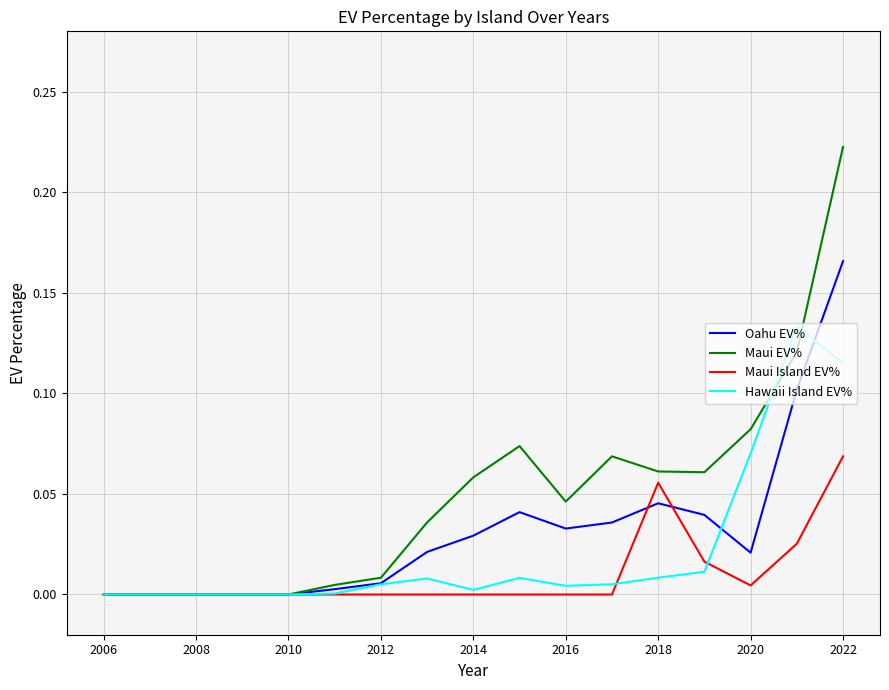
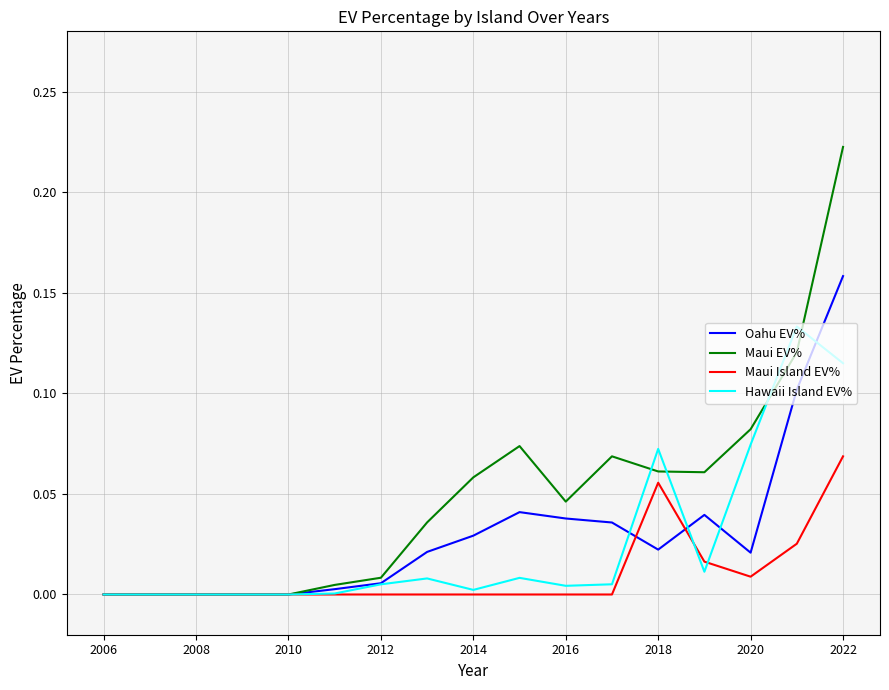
Oahu EV%, 2016: 0.033 -> 0.038
Oahu EV%, 2018: 0.045 -> 0.022
Hawaii Island EV%, 2018: 0.008 -> 0.072
Maui Island EV%, 2020: 0.005 -> 0.009
Hawaii Island EV%, 2020: 0.070 -> 0.075
Oahu EV%, 2022: 0.166 -> 0.158
